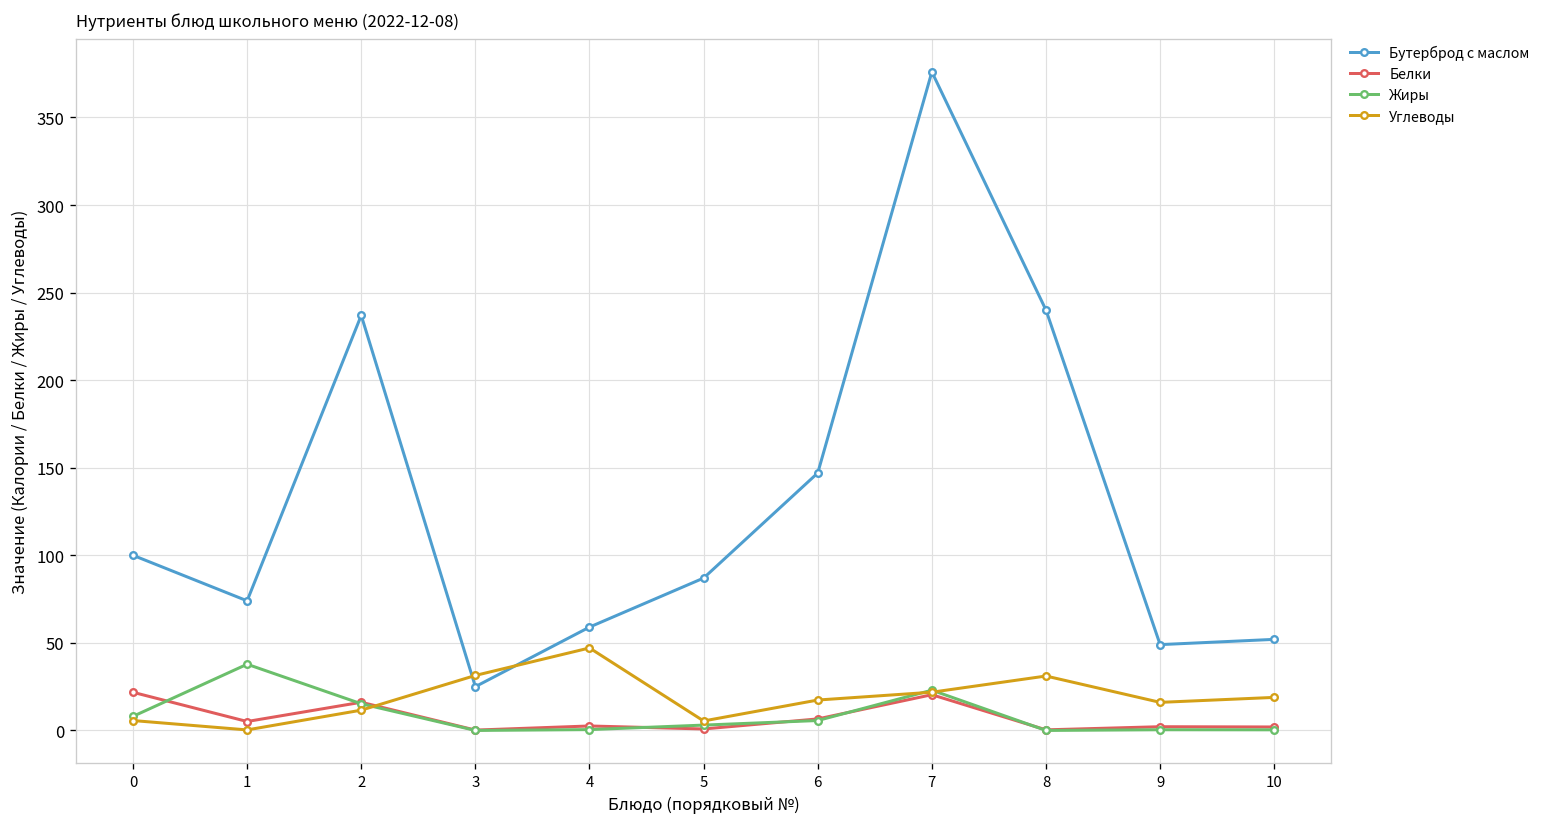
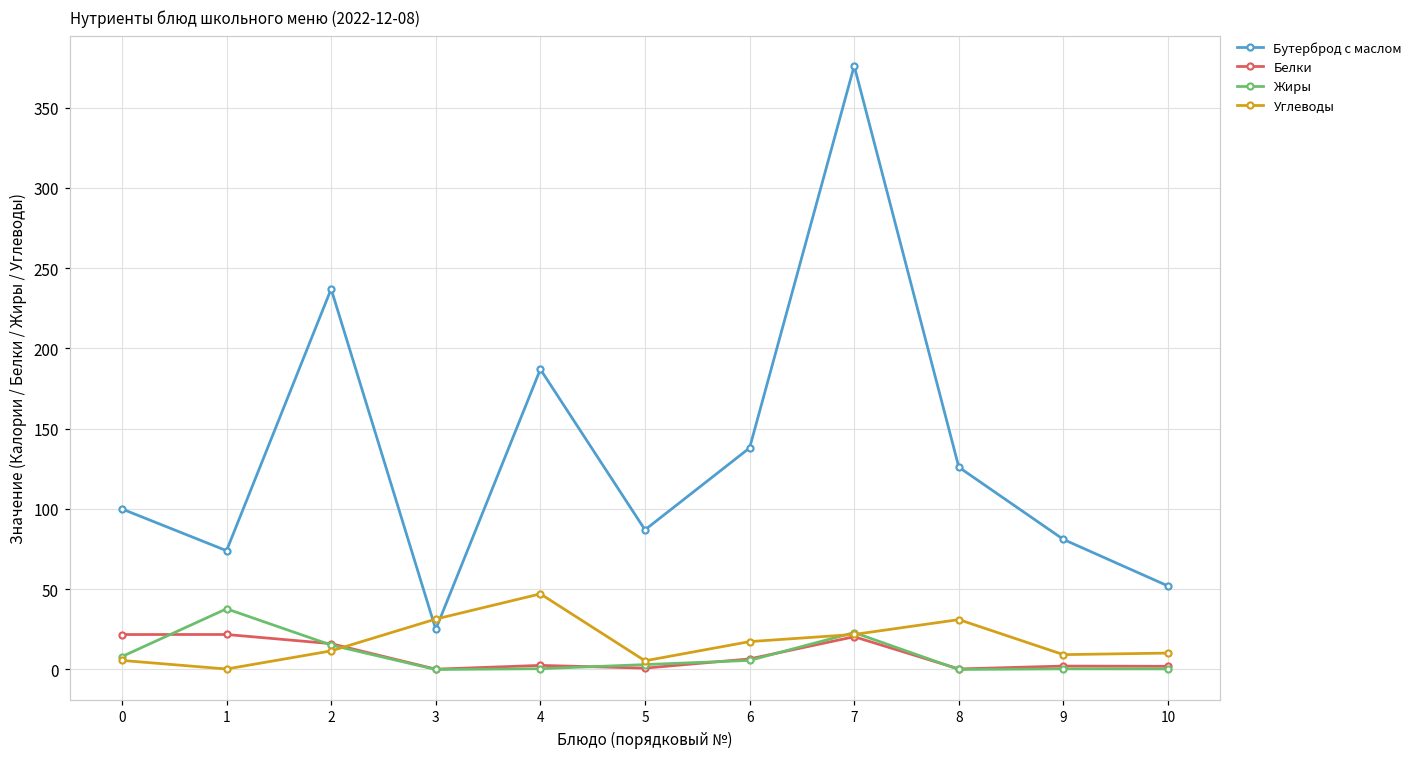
Белки, 1: 5 -> 22
Бутерброд с маслом, 4: 59 -> 187
Бутерброд с маслом, 6: 147 -> 138
Бутерброд с маслом, 8: 240 -> 126
Бутерброд с маслом, 9: 49 -> 81
Углеводы, 9: 16 -> 9
Углеводы, 10: 19 -> 10
